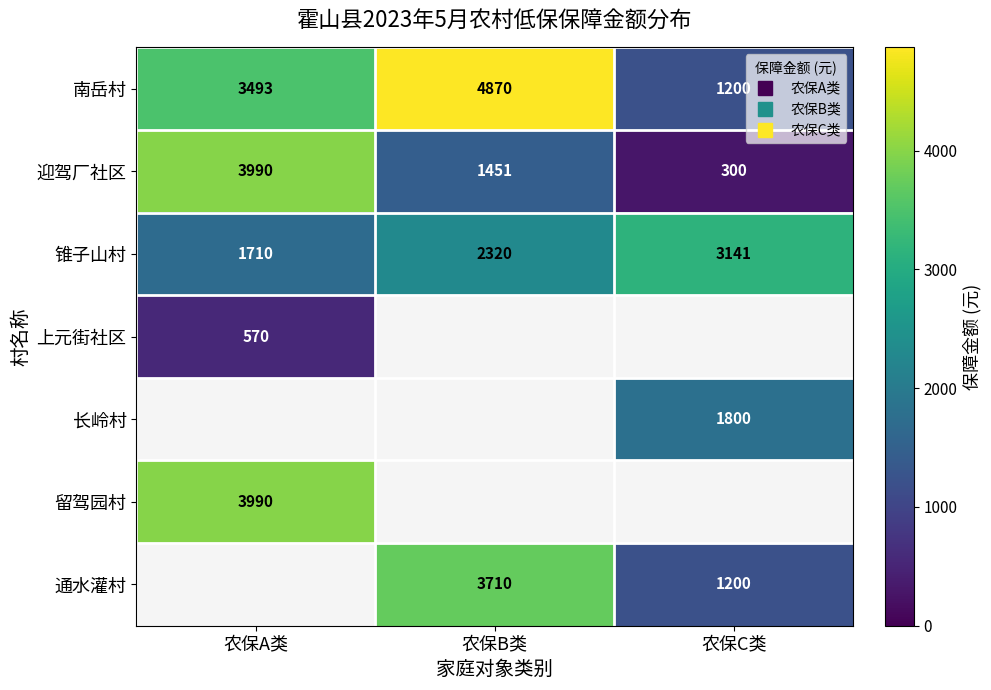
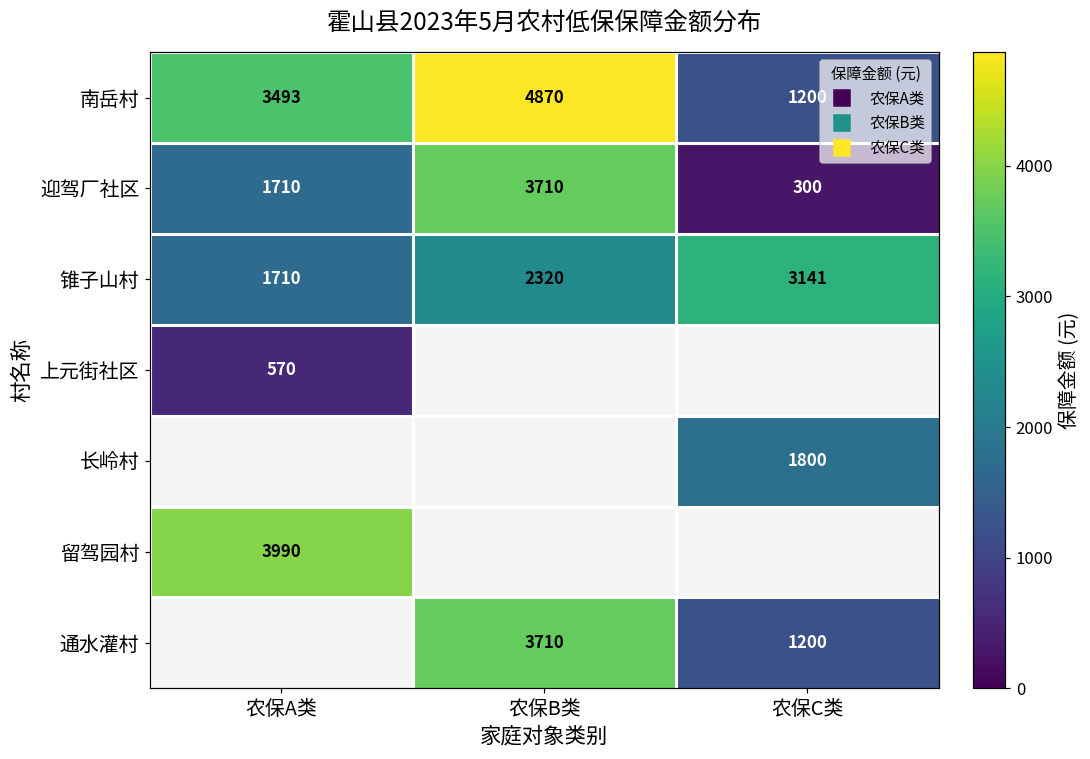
迎驾厂社区, 农保A类: 3990 -> 1710
迎驾厂社区, 农保B类: 1451 -> 3710
